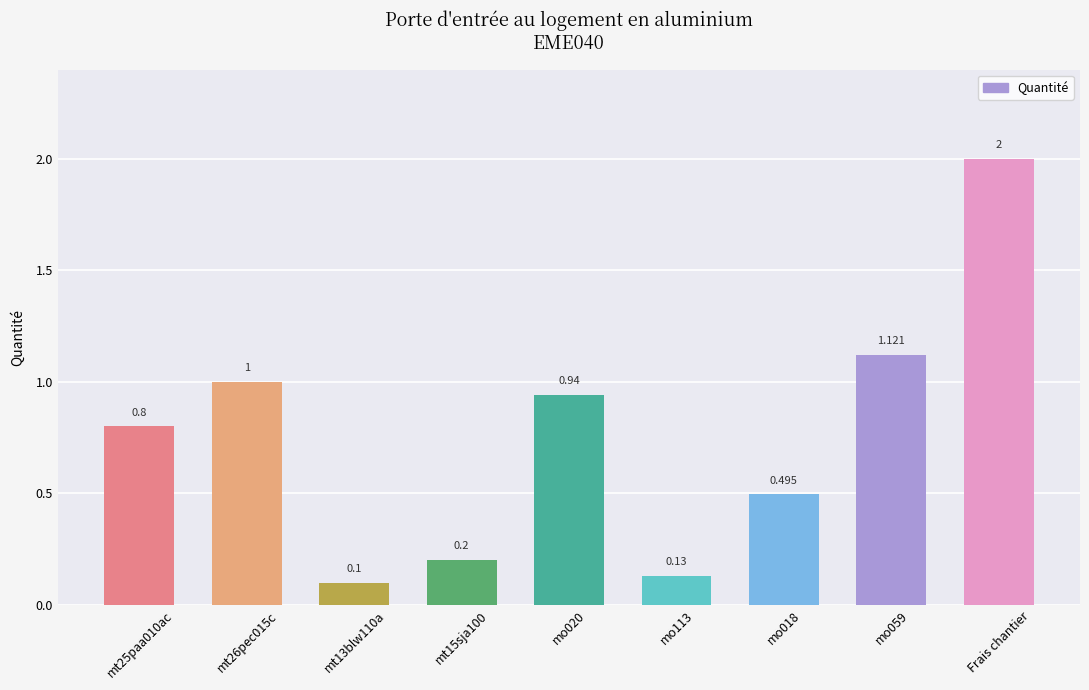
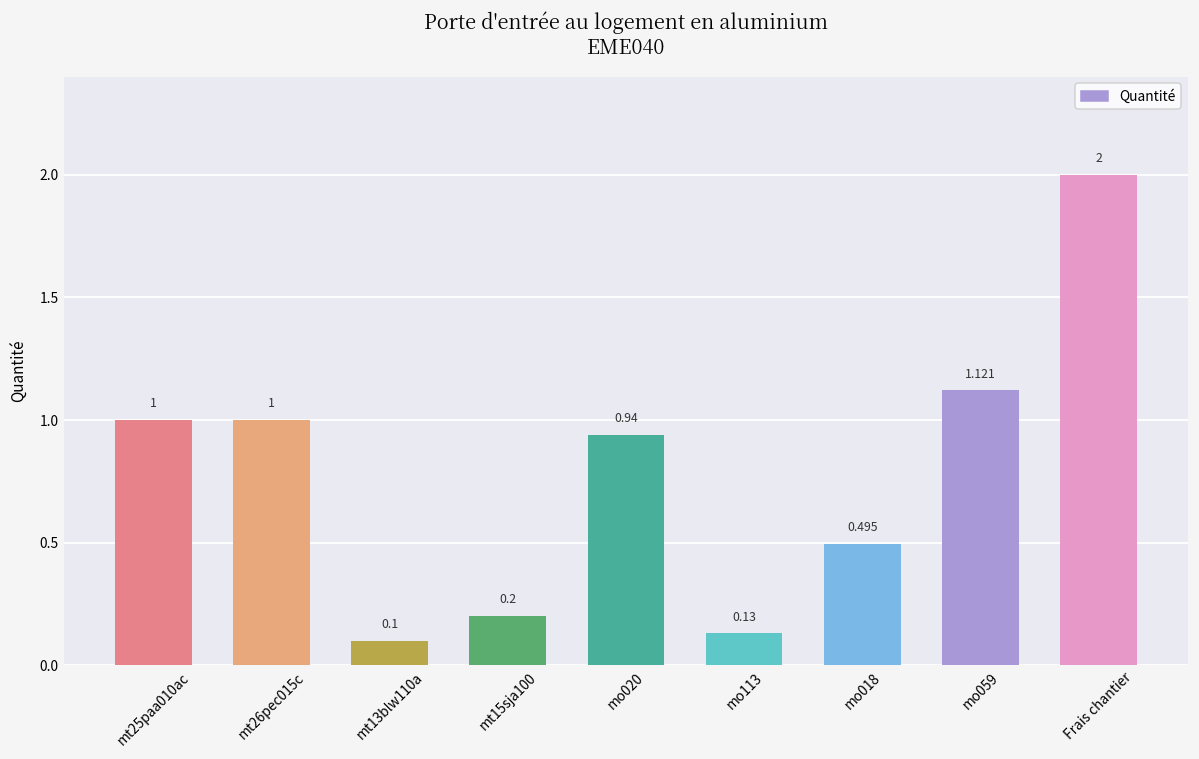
mt25paa010ac: 0.8 -> 1
